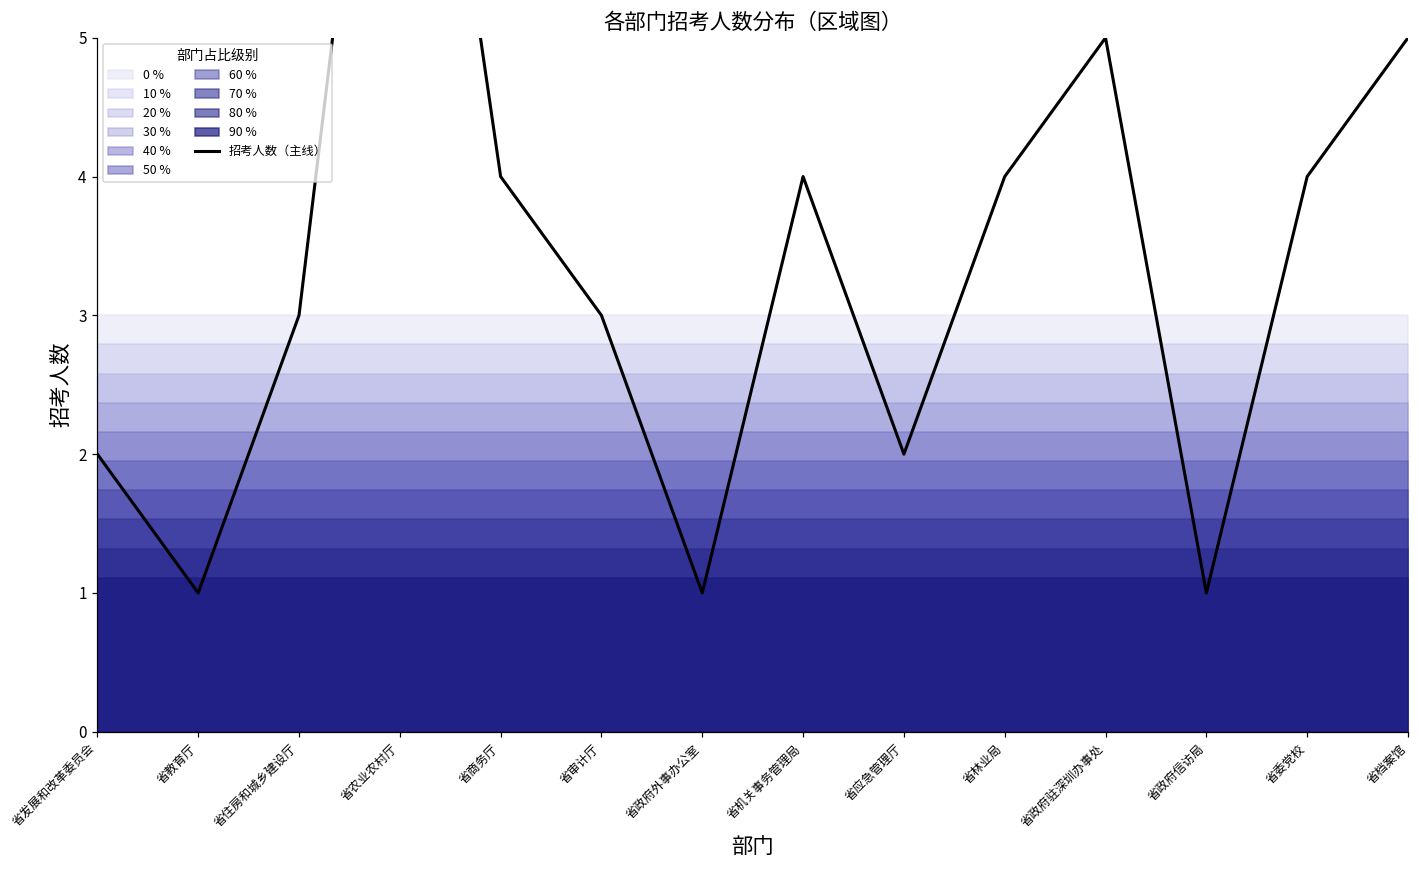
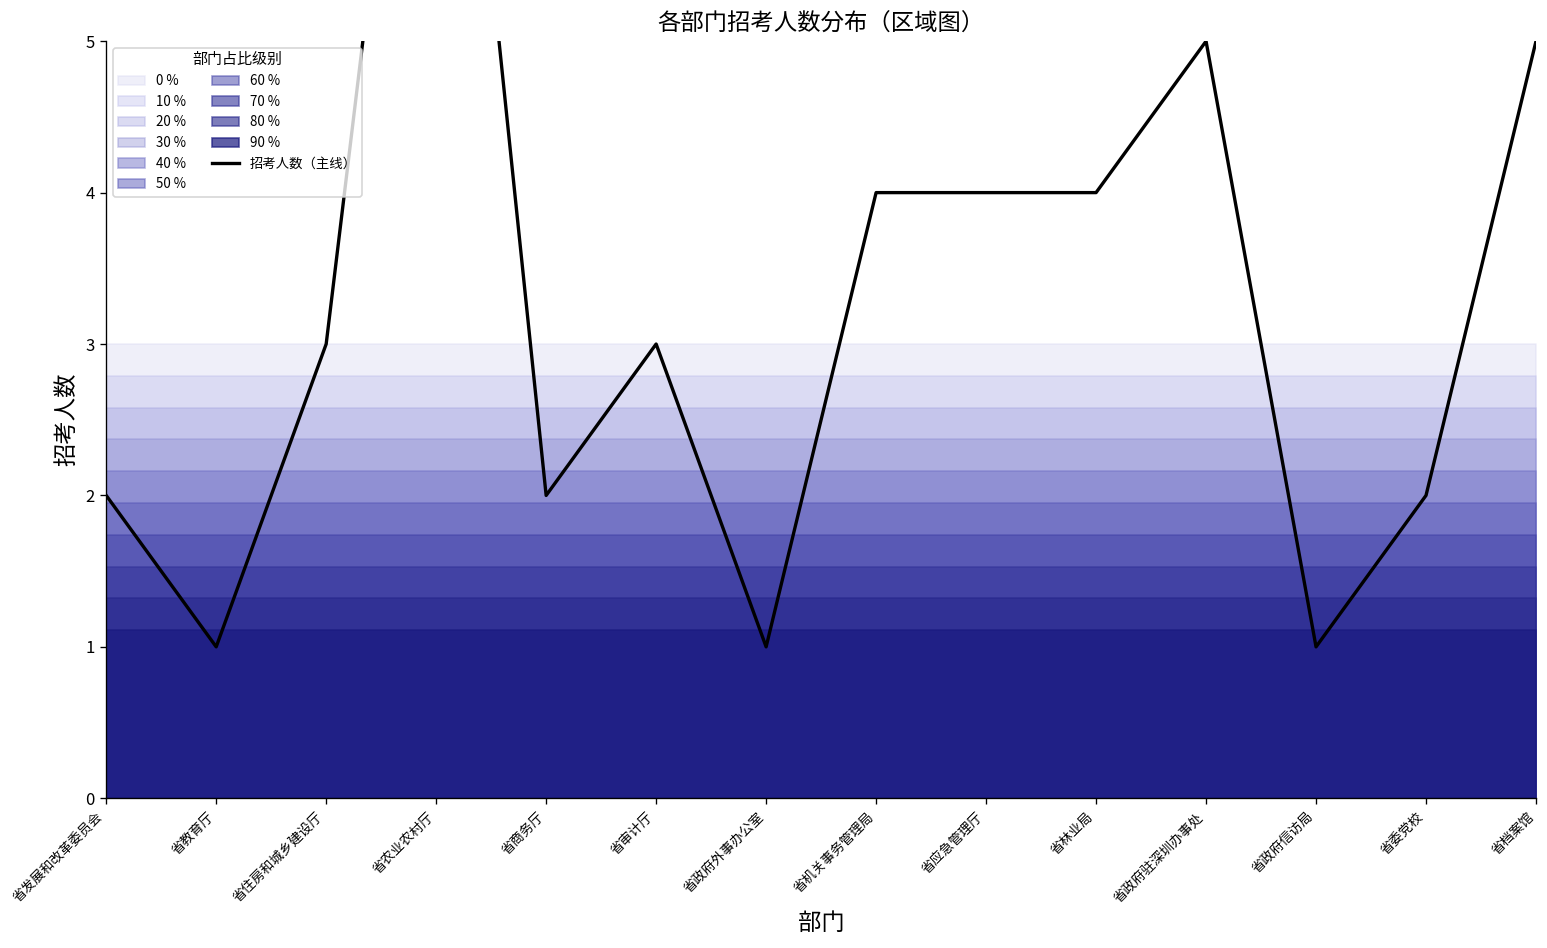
招考人数（主线）, 省商务厅: 4 -> 2
招考人数（主线）, 省应急管理厅: 2 -> 4
招考人数（主线）, 省委党校: 4 -> 2
